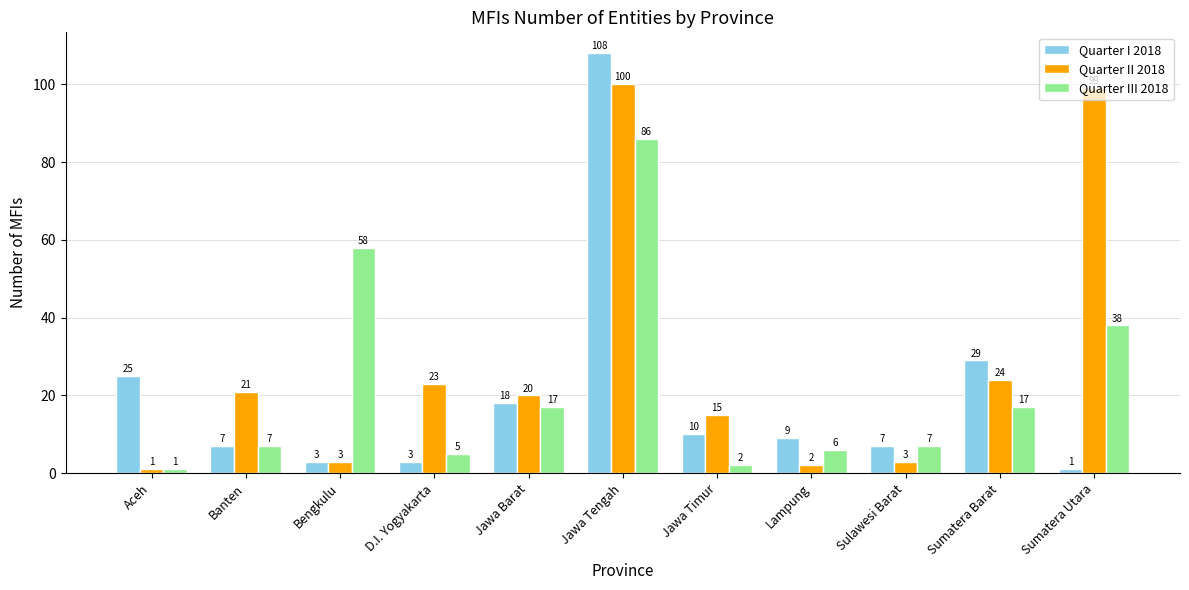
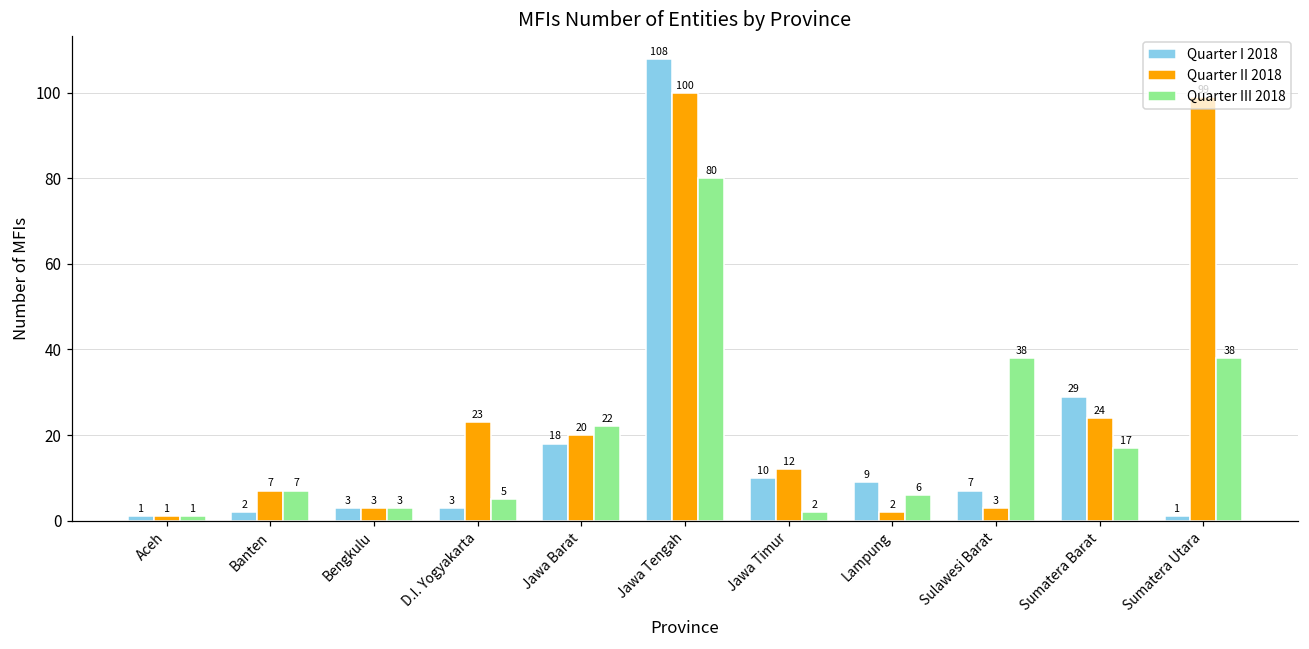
Quarter I 2018, Aceh: 25 -> 1
Quarter I 2018, Banten: 7 -> 2
Quarter II 2018, Banten: 21 -> 7
Quarter III 2018, Bengkulu: 58 -> 3
Quarter III 2018, Jawa Barat: 17 -> 22
Quarter III 2018, Jawa Tengah: 86 -> 80
Quarter II 2018, Jawa Timur: 15 -> 12
Quarter III 2018, Sulawesi Barat: 7 -> 38
